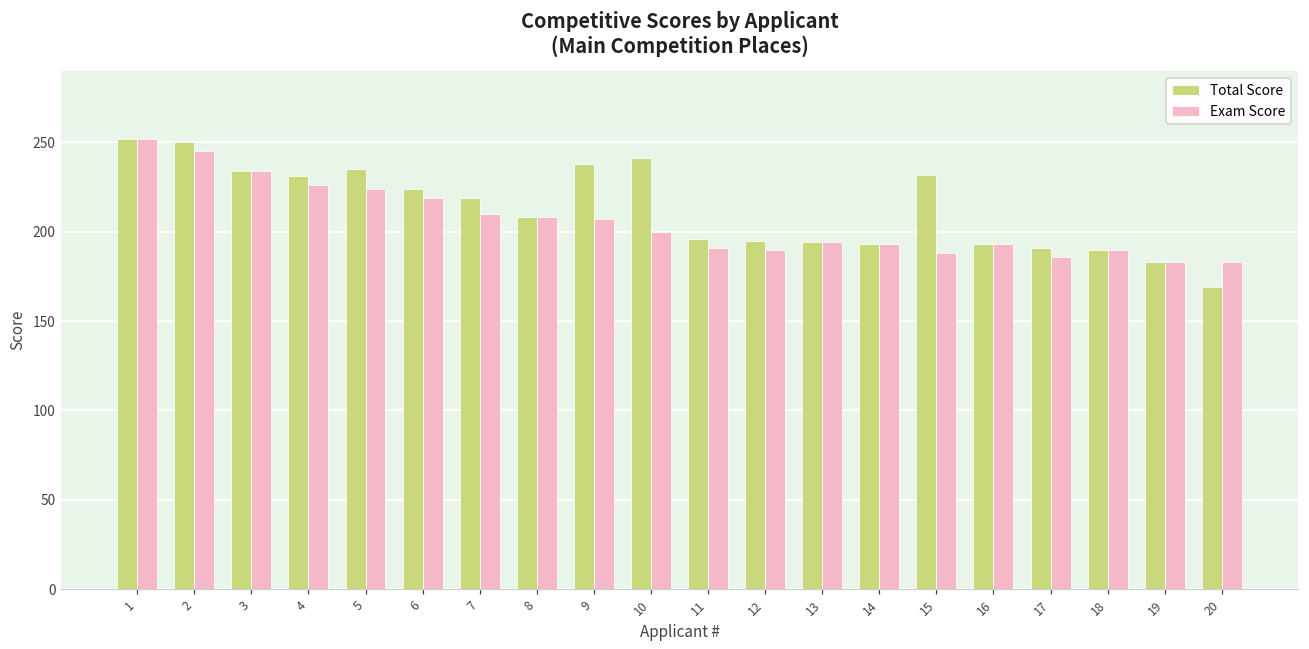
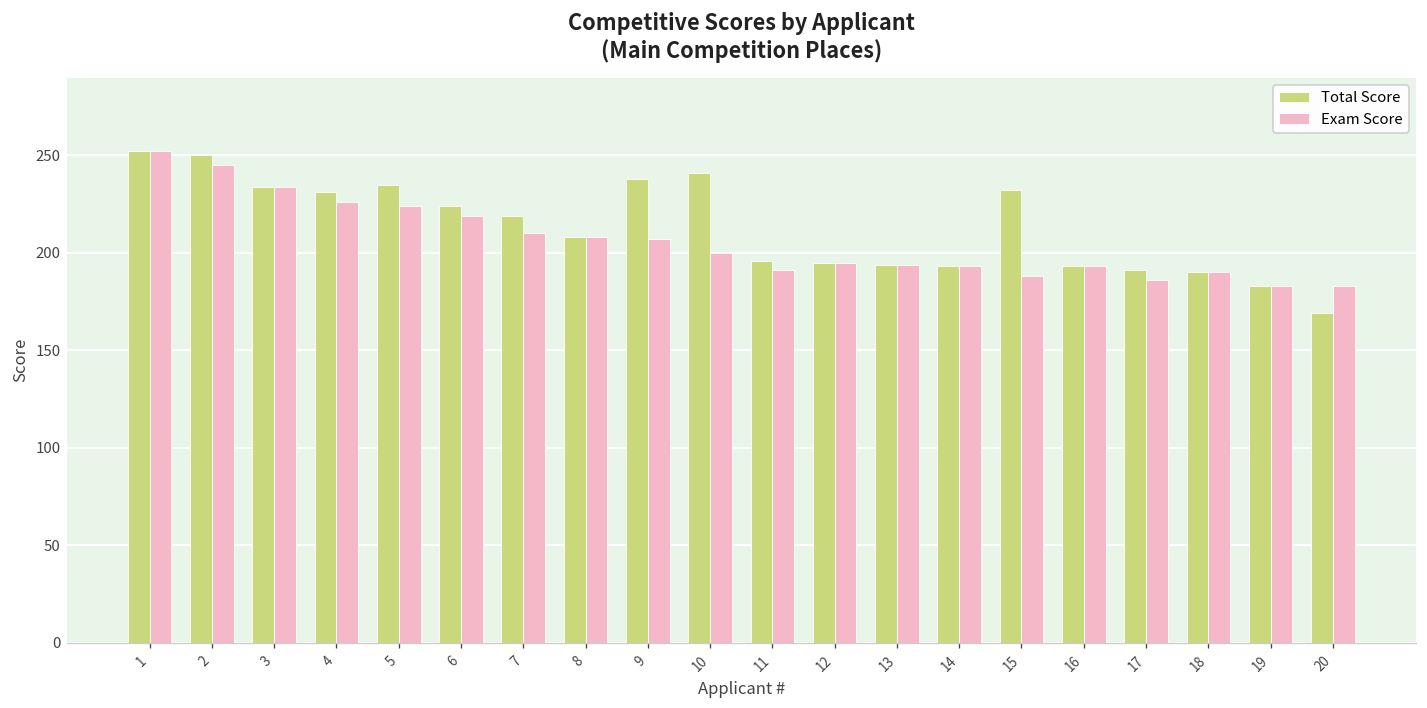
Exam Score, 12: 190 -> 195
